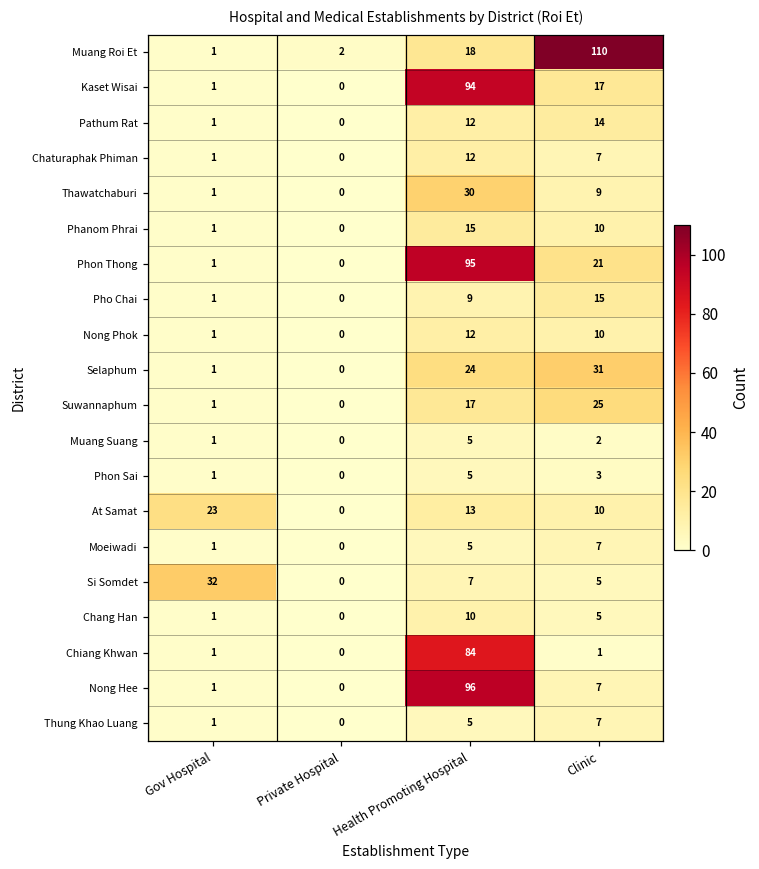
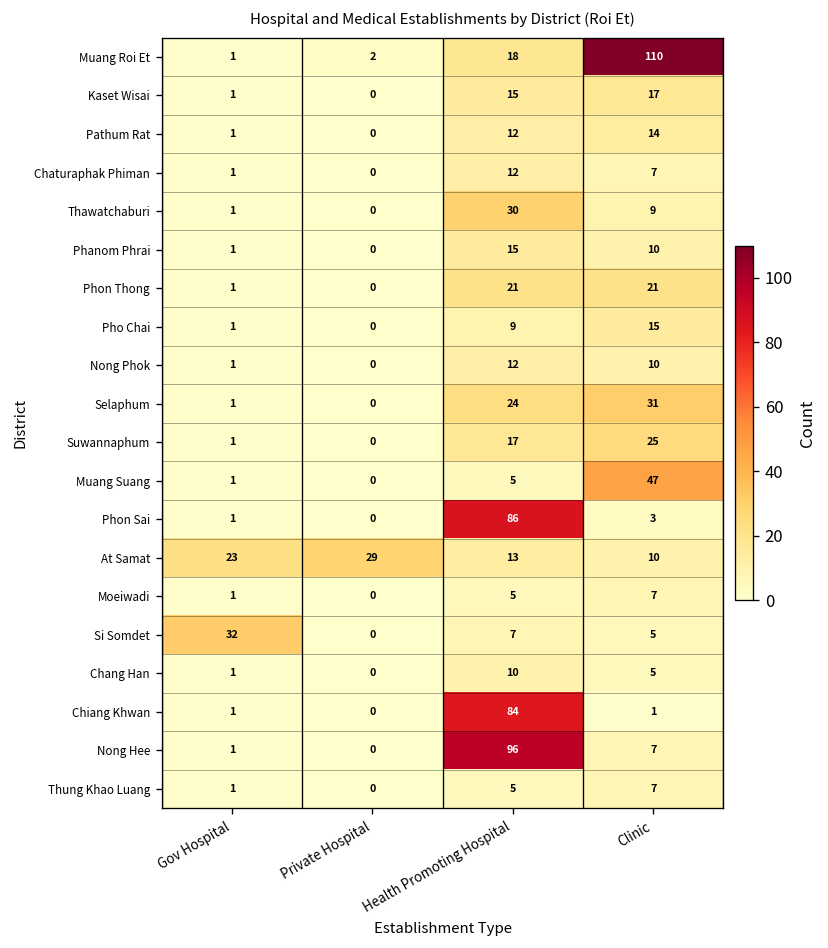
Kaset Wisai, Health Promoting Hospital: 94 -> 15
Phon Thong, Health Promoting Hospital: 95 -> 21
Muang Suang, Clinic: 2 -> 47
Phon Sai, Health Promoting Hospital: 5 -> 86
At Samat, Private Hospital: 0 -> 29
